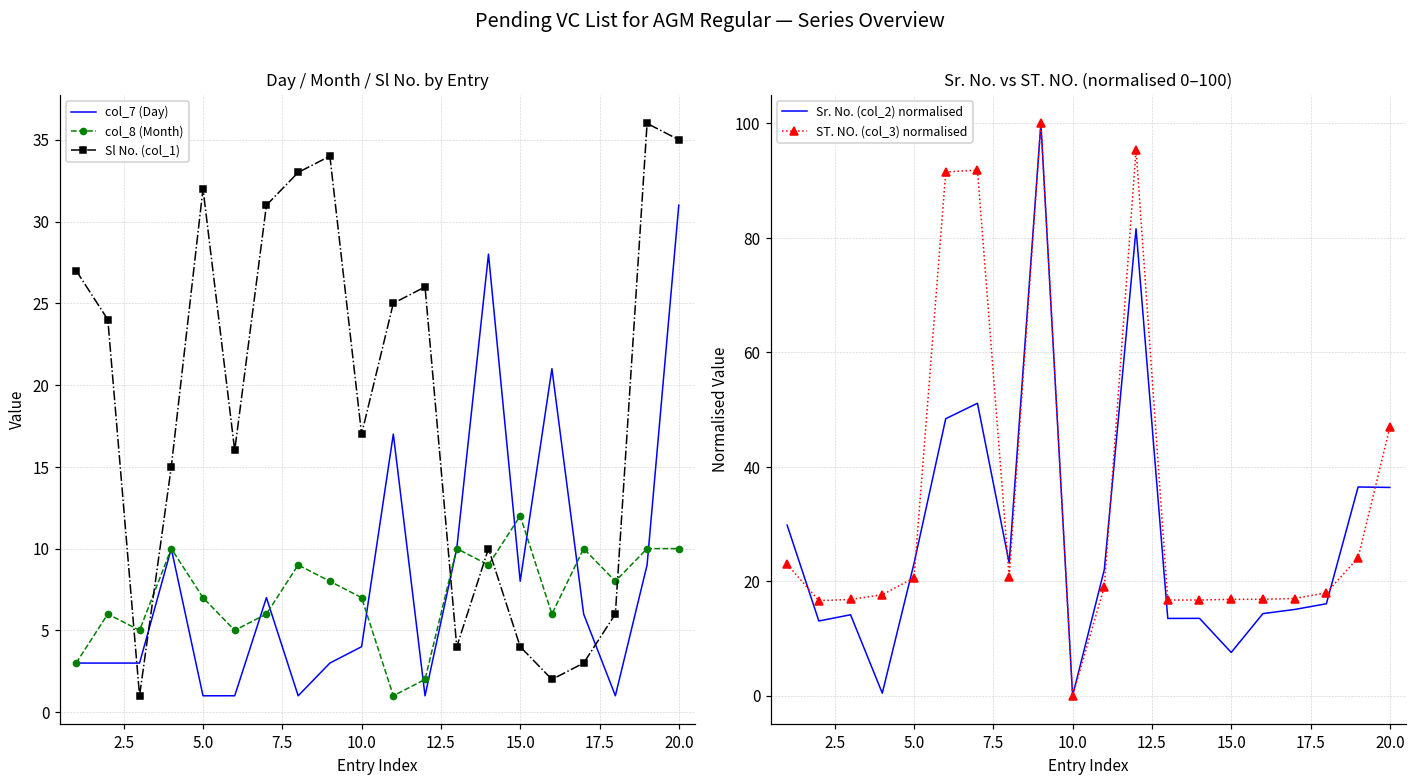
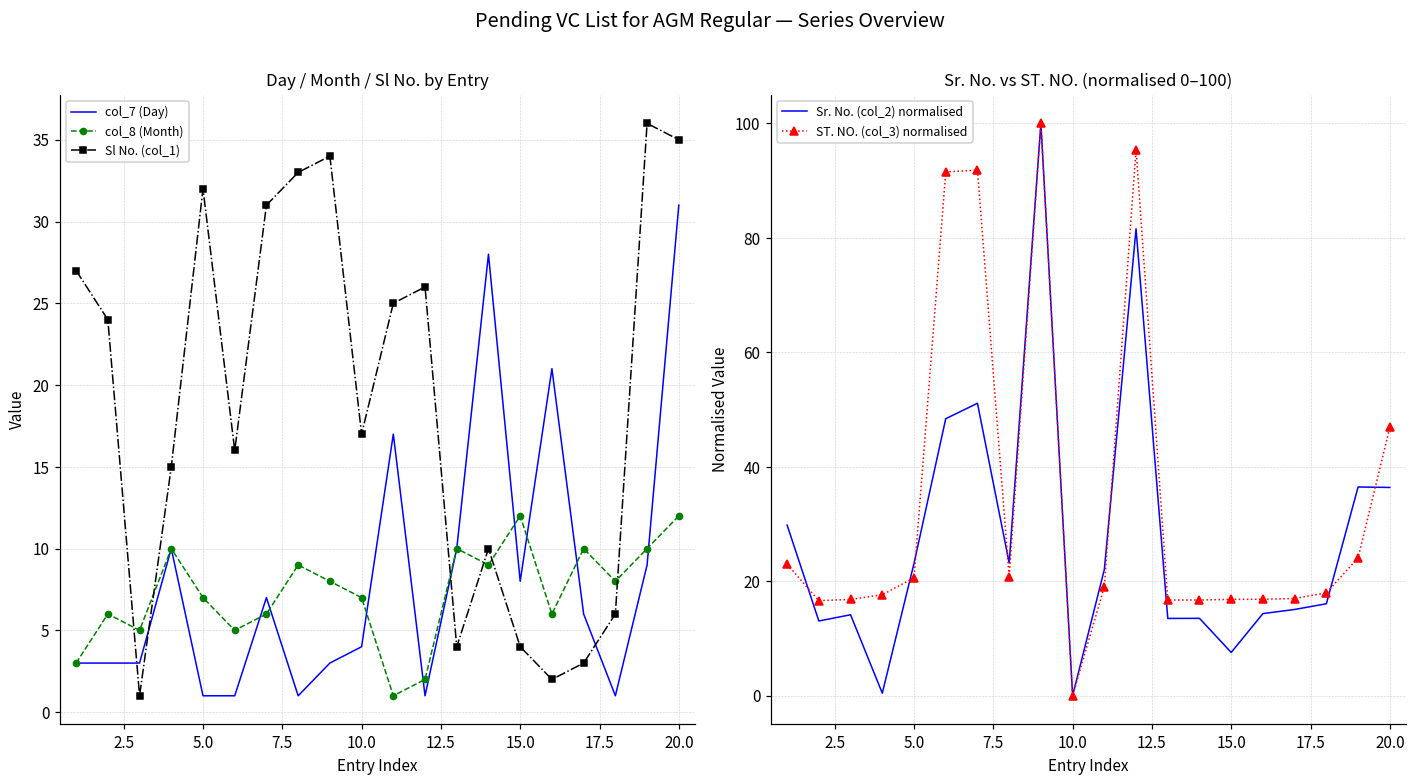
Day / Month / Sl No. by Entry, col_8 (Month), 20.0: 10 -> 12
